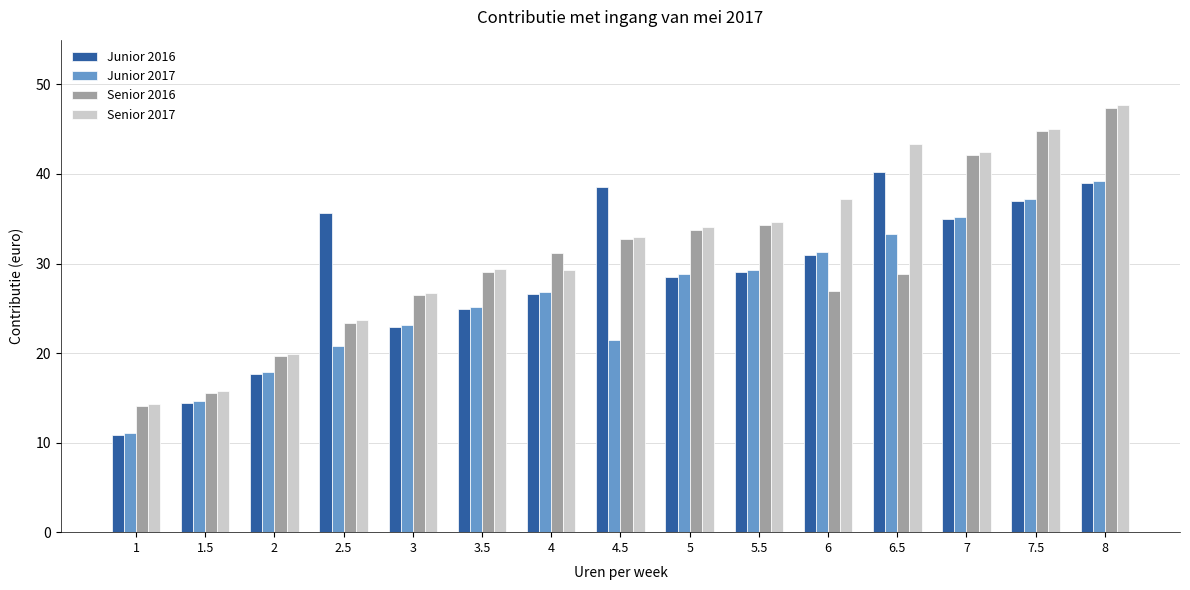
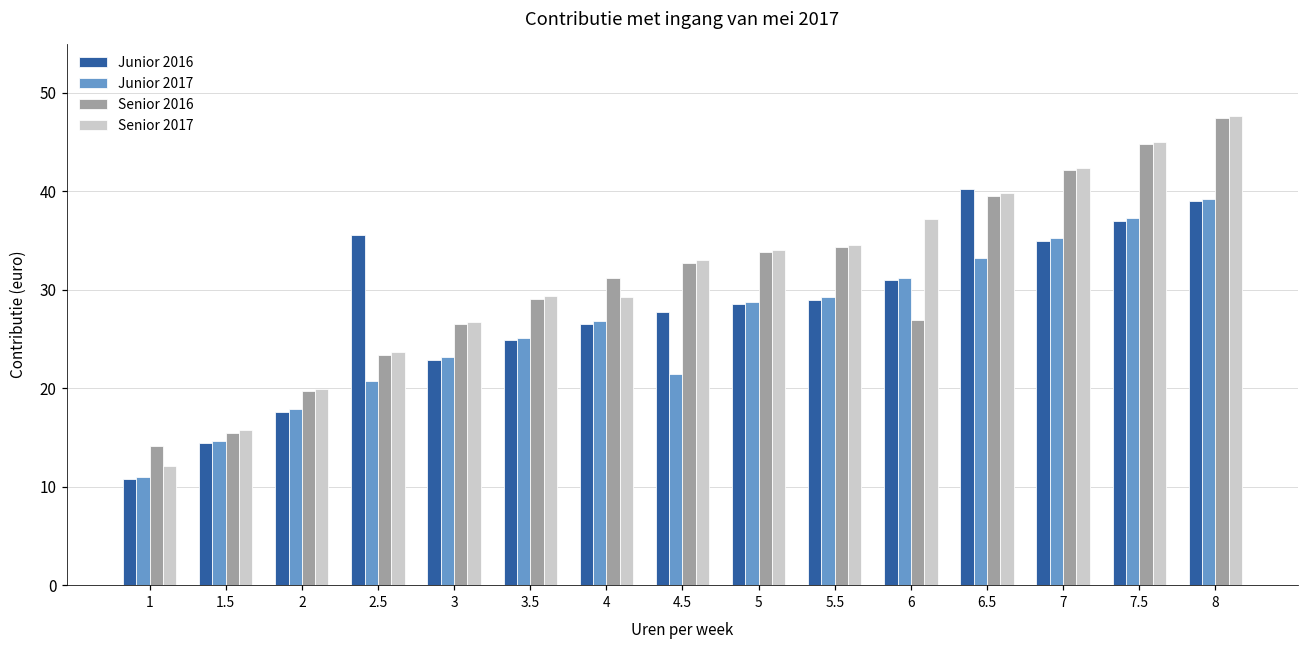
Senior 2017, 1: 14 -> 12
Junior 2016, 4.5: 39 -> 28
Senior 2016, 6.5: 29 -> 40
Senior 2017, 6.5: 43 -> 40
